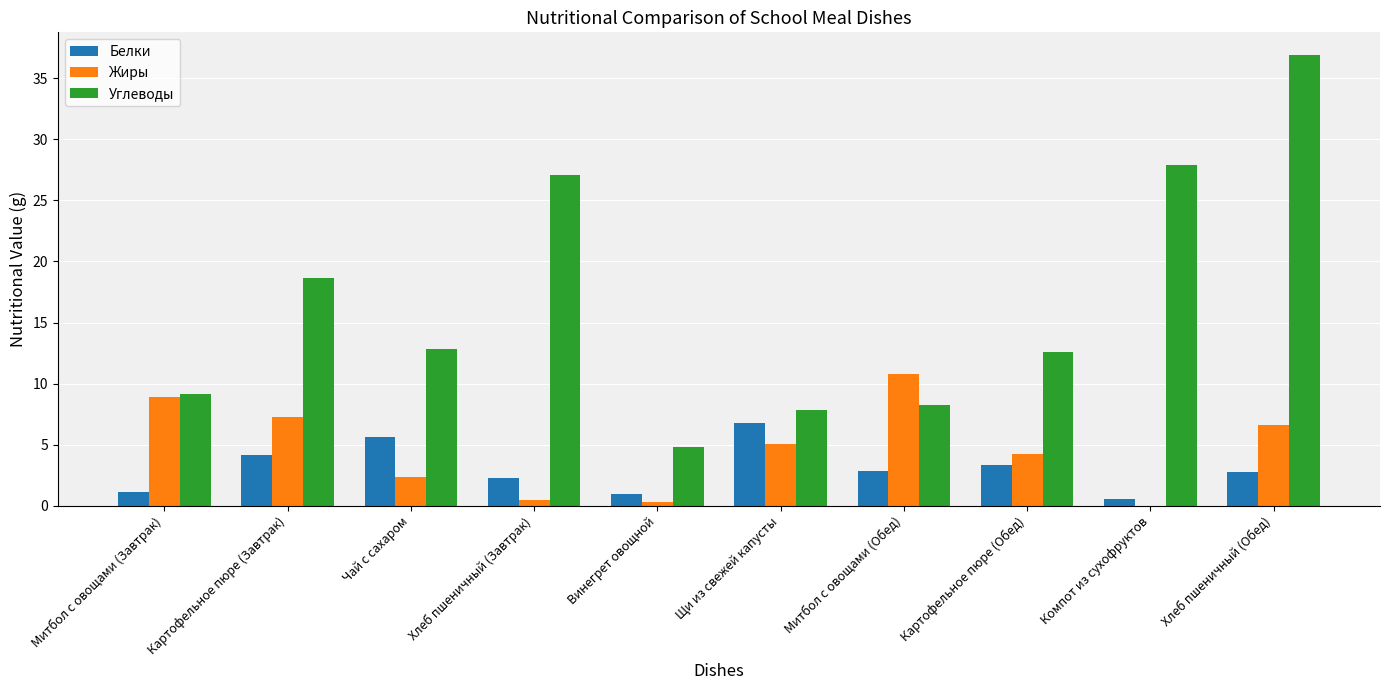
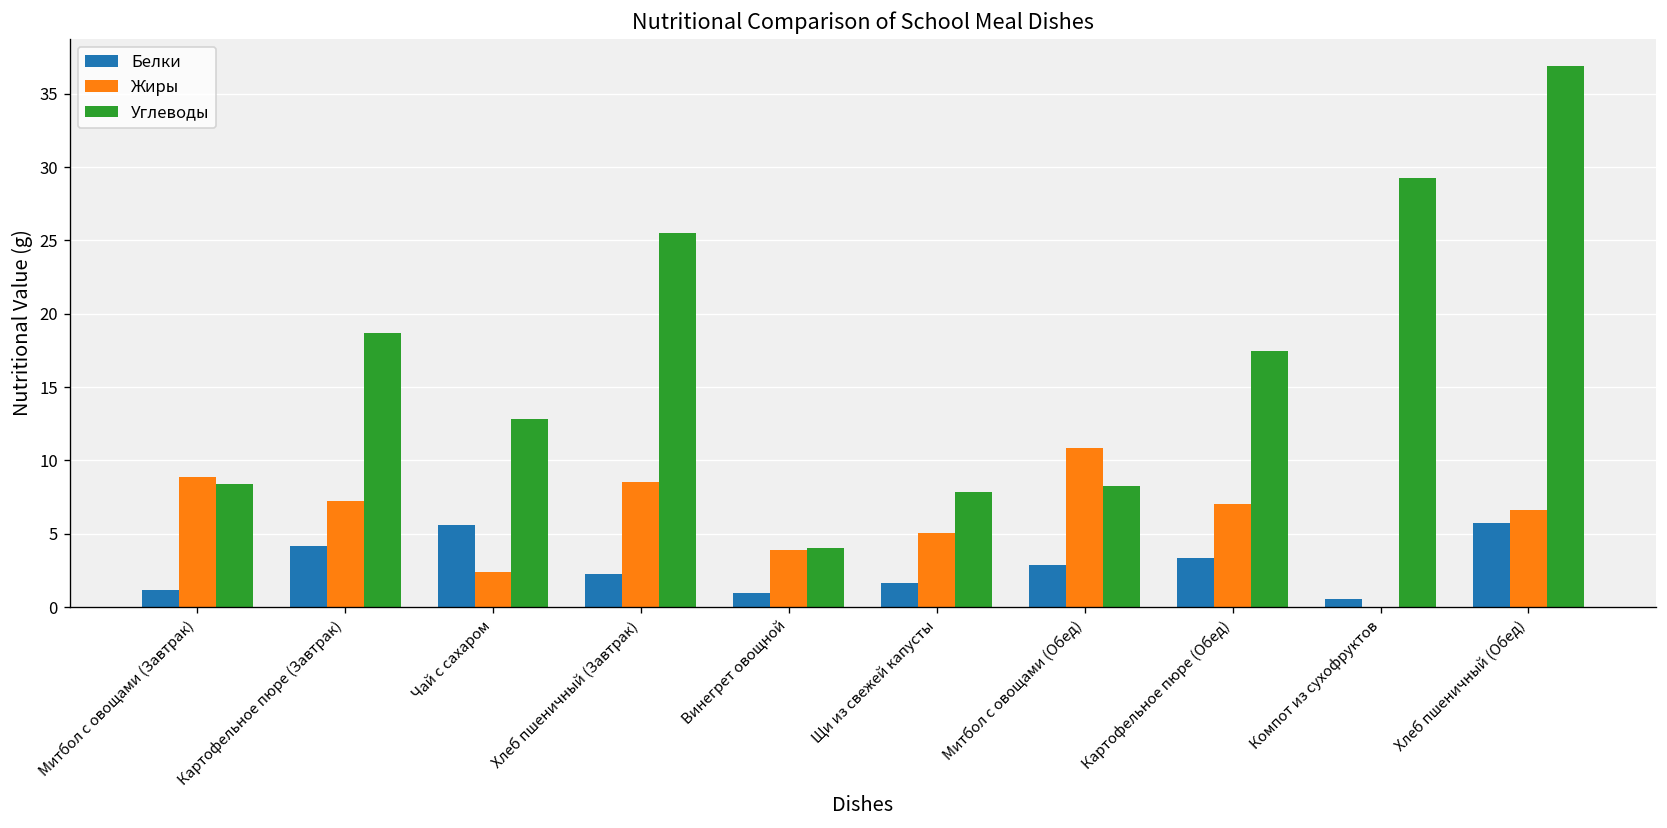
Углеводы, Митбол с овощами (Завтрак): 9.2 -> 8.4
Жиры, Хлеб пшеничный (Завтрак): 0.4 -> 8.5
Углеводы, Хлеб пшеничный (Завтрак): 27.1 -> 25.5
Жиры, Винегрет овощной: 0.3 -> 3.9
Углеводы, Винегрет овощной: 4.8 -> 4.0
Белки, Щи из свежей капусты: 6.7 -> 1.7
Жиры, Картофельное пюре (Обед): 4.3 -> 7.0
Углеводы, Картофельное пюре (Обед): 12.6 -> 17.4
Углеводы, Компот из сухофруктов: 27.9 -> 29.2
Белки, Хлеб пшеничный (Обед): 2.8 -> 5.7
